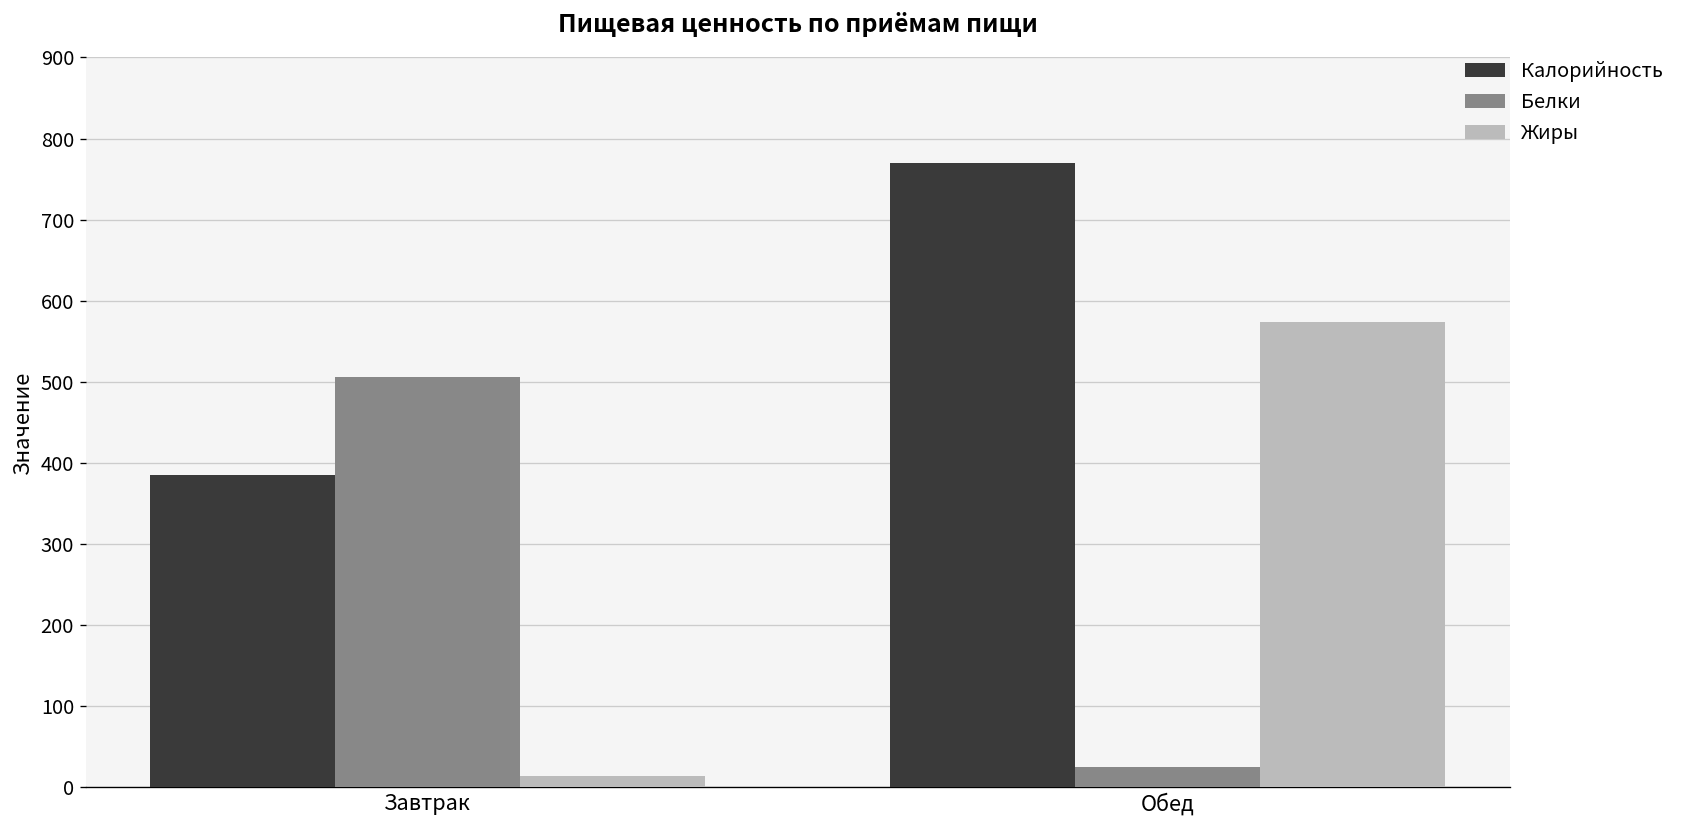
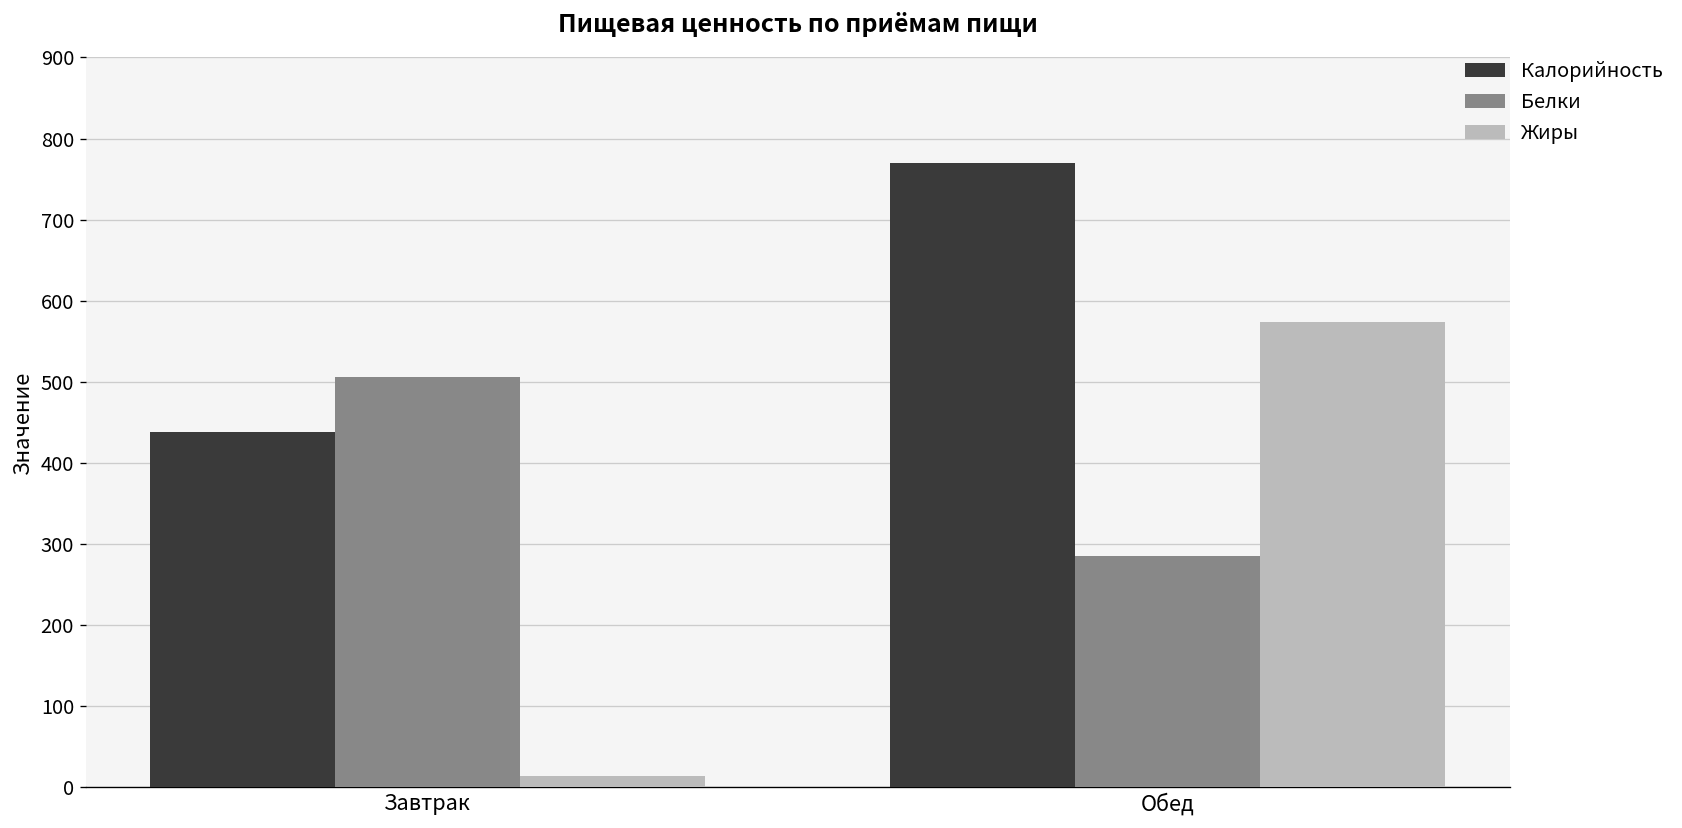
Калорийность, Завтрак: 390 -> 440
Белки, Обед: 30 -> 290
